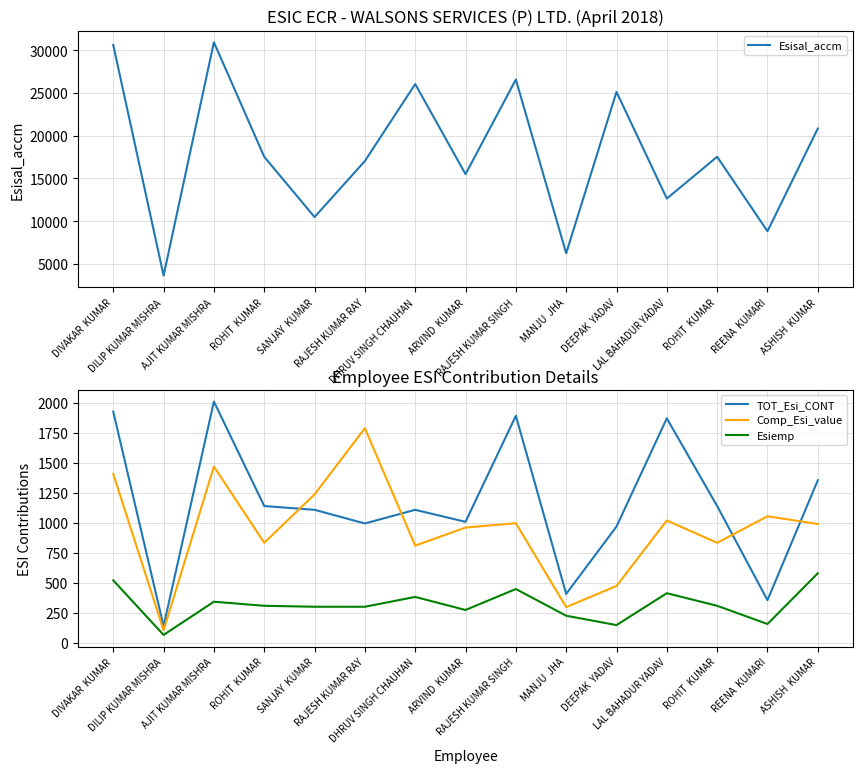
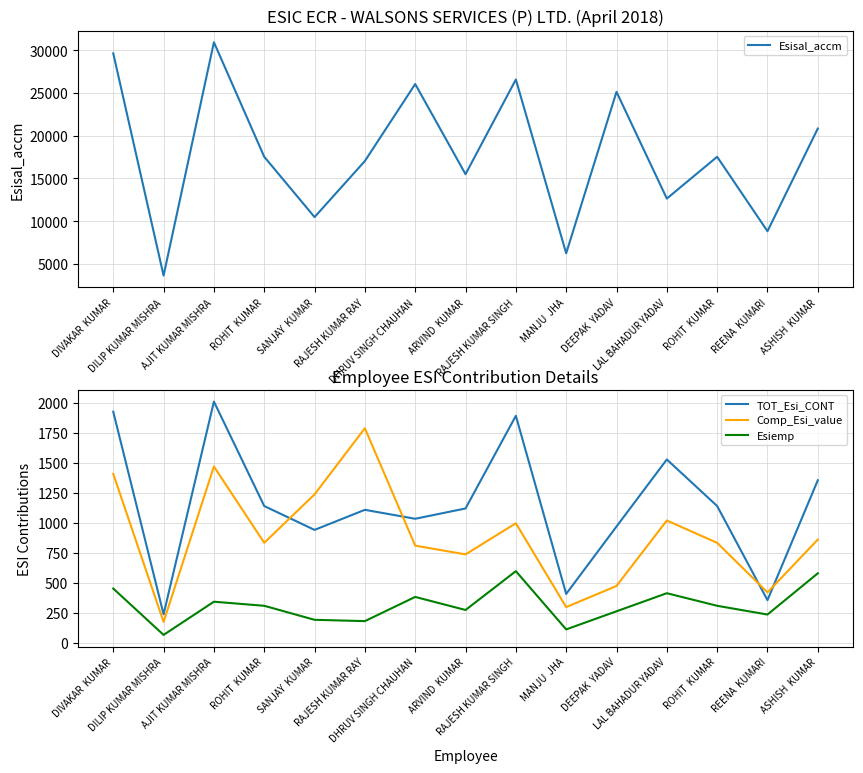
ESIC ECR - WALSONS SERVICES (P) LTD. (April 2018), DIVAKAR KUMAR: 31000 -> 30000
Employee ESI Contribution Details, Esiemp, DIVAKAR KUMAR: 520 -> 450
Employee ESI Contribution Details, TOT_Esi_CONT, DILIP KUMAR MISHRA: 140 -> 240
Employee ESI Contribution Details, Comp_Esi_value, DILIP KUMAR MISHRA: 100 -> 170
Employee ESI Contribution Details, TOT_Esi_CONT, SANJAY KUMAR: 1110 -> 940
Employee ESI Contribution Details, Esiemp, SANJAY KUMAR: 300 -> 190
Employee ESI Contribution Details, TOT_Esi_CONT, RAJESH KUMAR RAY: 990 -> 1110
Employee ESI Contribution Details, Esiemp, RAJESH KUMAR RAY: 300 -> 180
Employee ESI Contribution Details, TOT_Esi_CONT, DHRUV SINGH CHAUHAN: 1110 -> 1030
Employee ESI Contribution Details, TOT_Esi_CONT, ARVIND KUMAR: 1010 -> 1120
Employee ESI Contribution Details, Comp_Esi_value, ARVIND KUMAR: 960 -> 740
Employee ESI Contribution Details, Esiemp, RAJESH KUMAR SINGH: 450 -> 600
Employee ESI Contribution Details, Esiemp, MANJU JHA: 220 -> 110
Employee ESI Contribution Details, Esiemp, DEEPAK YADAV: 150 -> 260
Employee ESI Contribution Details, TOT_Esi_CONT, LAL BAHADUR YADAV: 1870 -> 1530
Employee ESI Contribution Details, Comp_Esi_value, REENA KUMARI: 1050 -> 420
Employee ESI Contribution Details, Esiemp, REENA KUMARI: 160 -> 230
Employee ESI Contribution Details, Comp_Esi_value, ASHISH KUMAR: 990 -> 860
